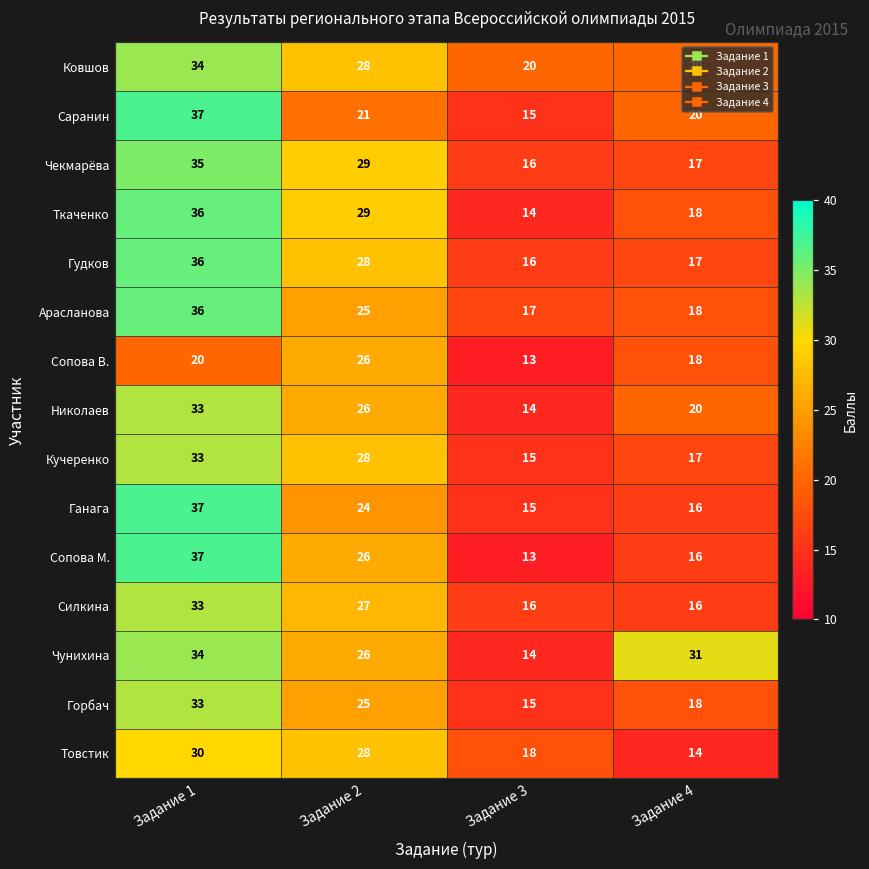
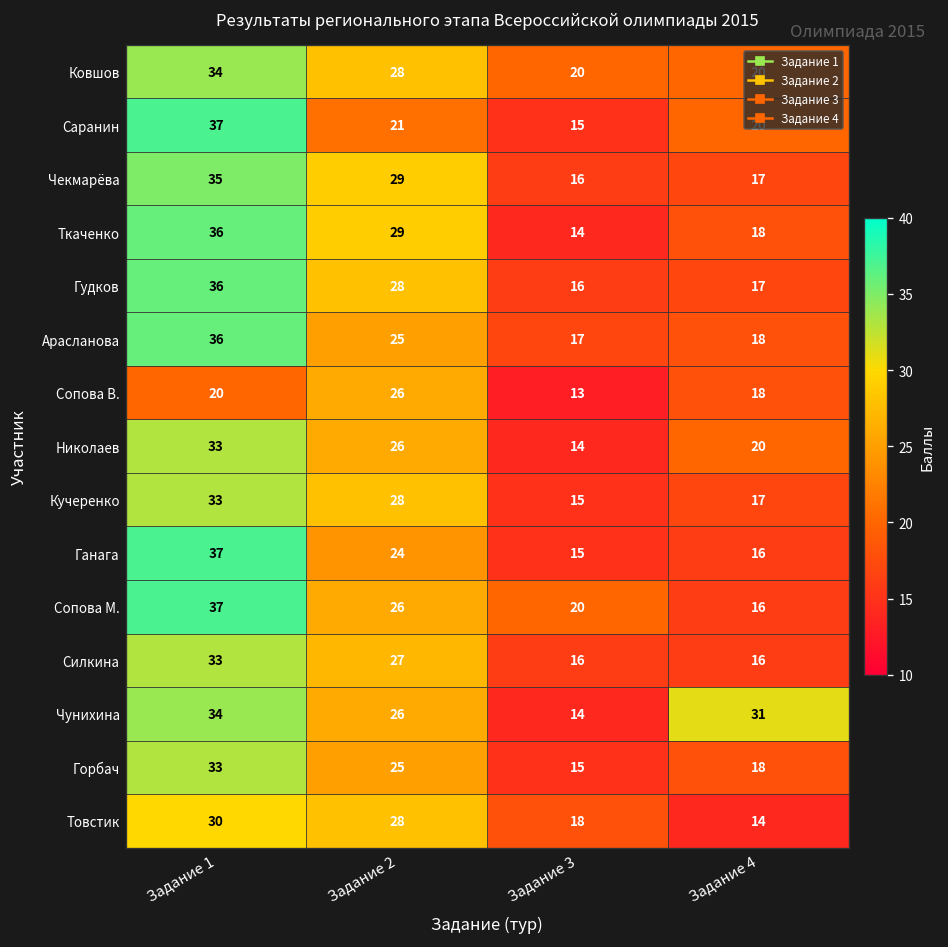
Сопова М., Задание 3: 13 -> 20
